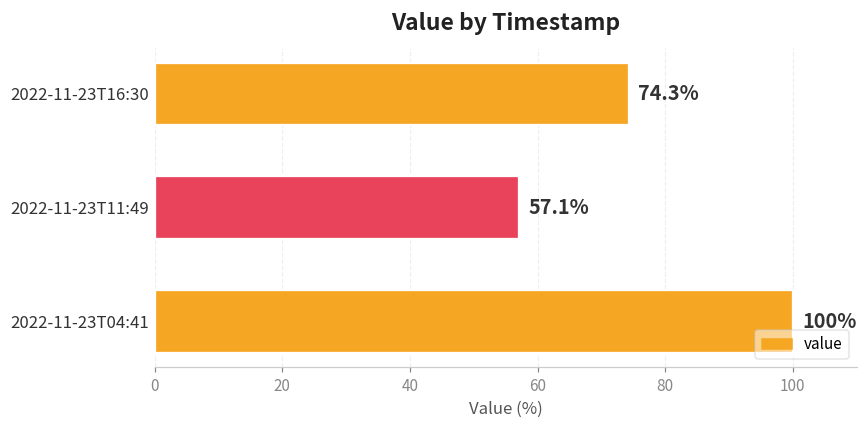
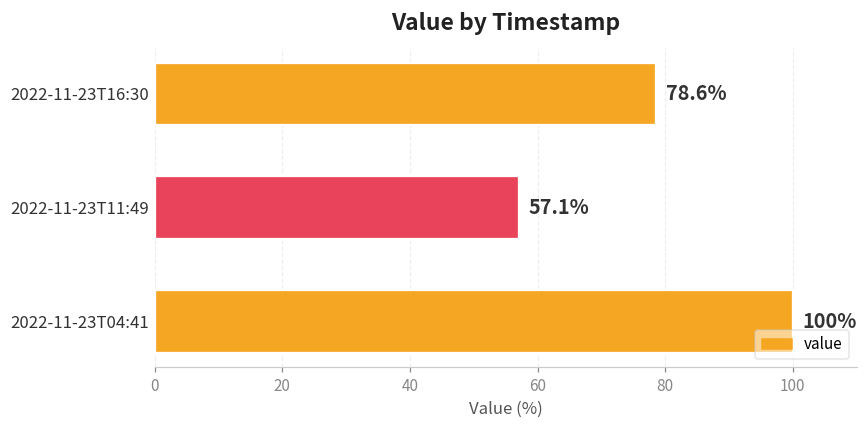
2022-11-23T16:30: 74.3% -> 78.6%
